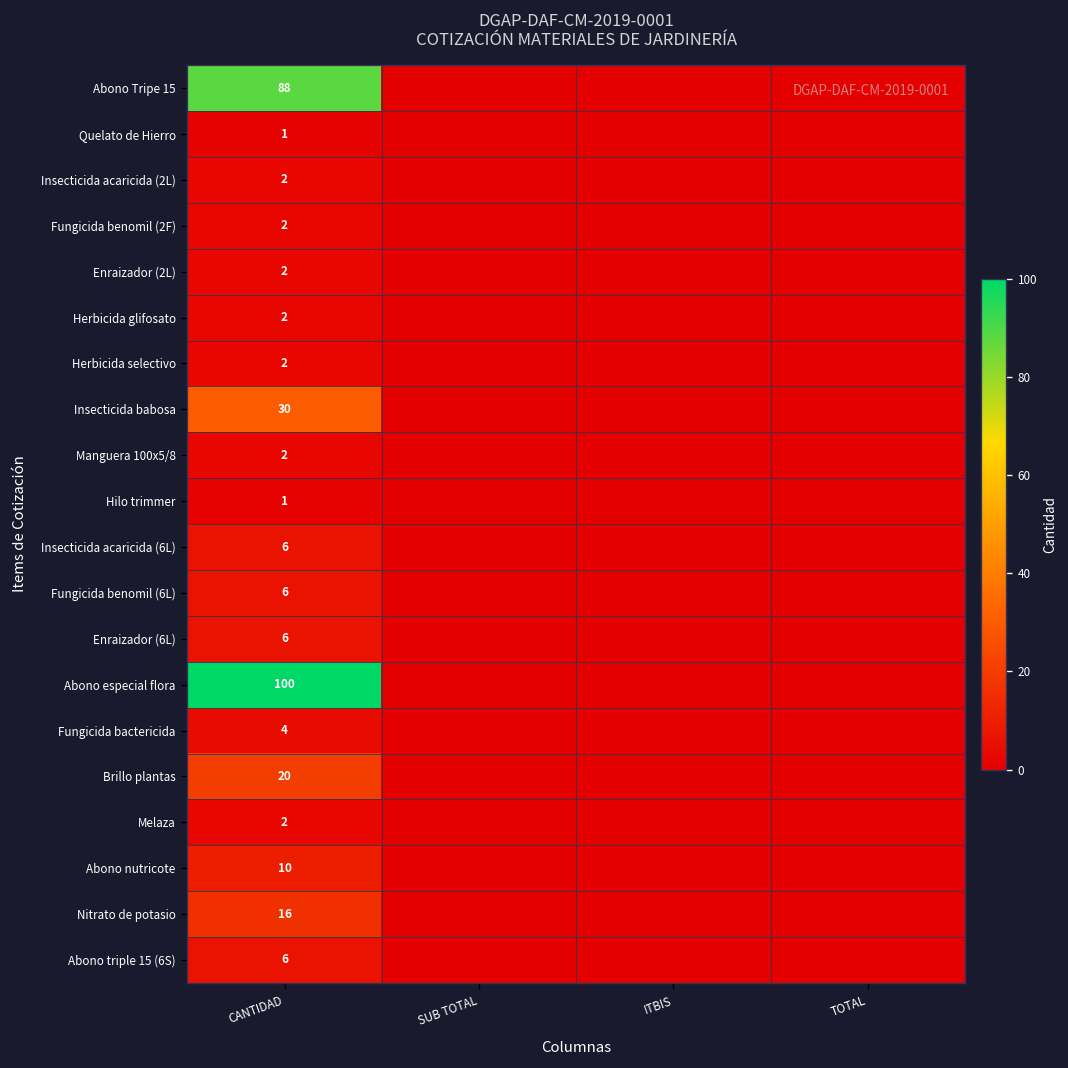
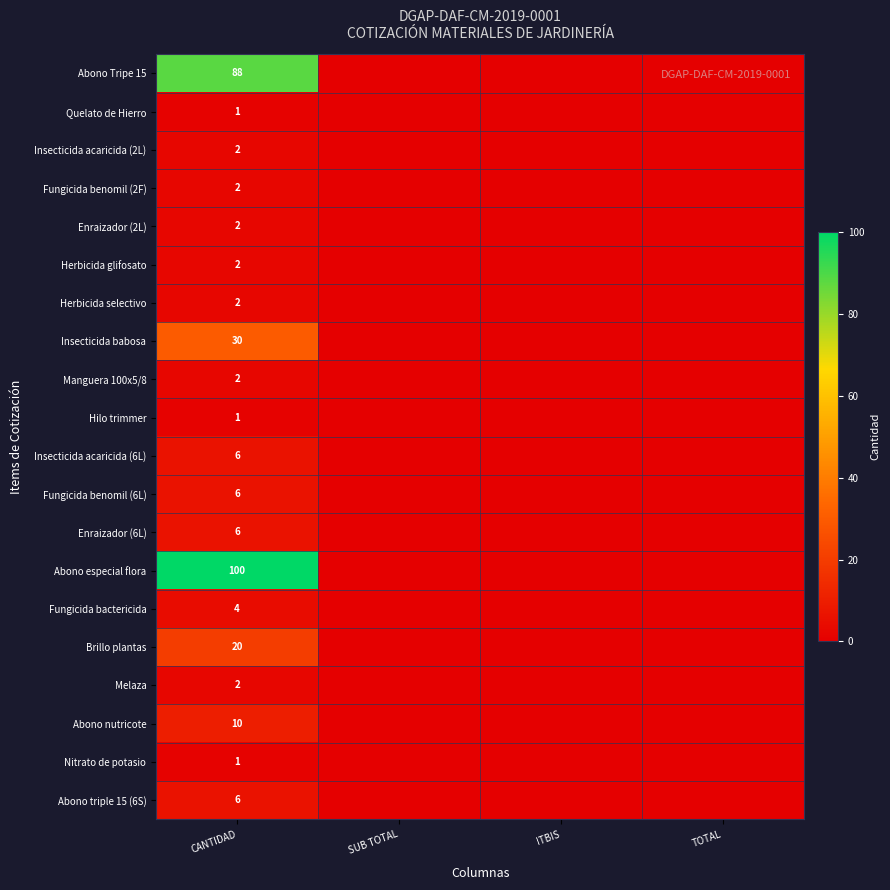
Nitrato de potasio, CANTIDAD: 16 -> 1
